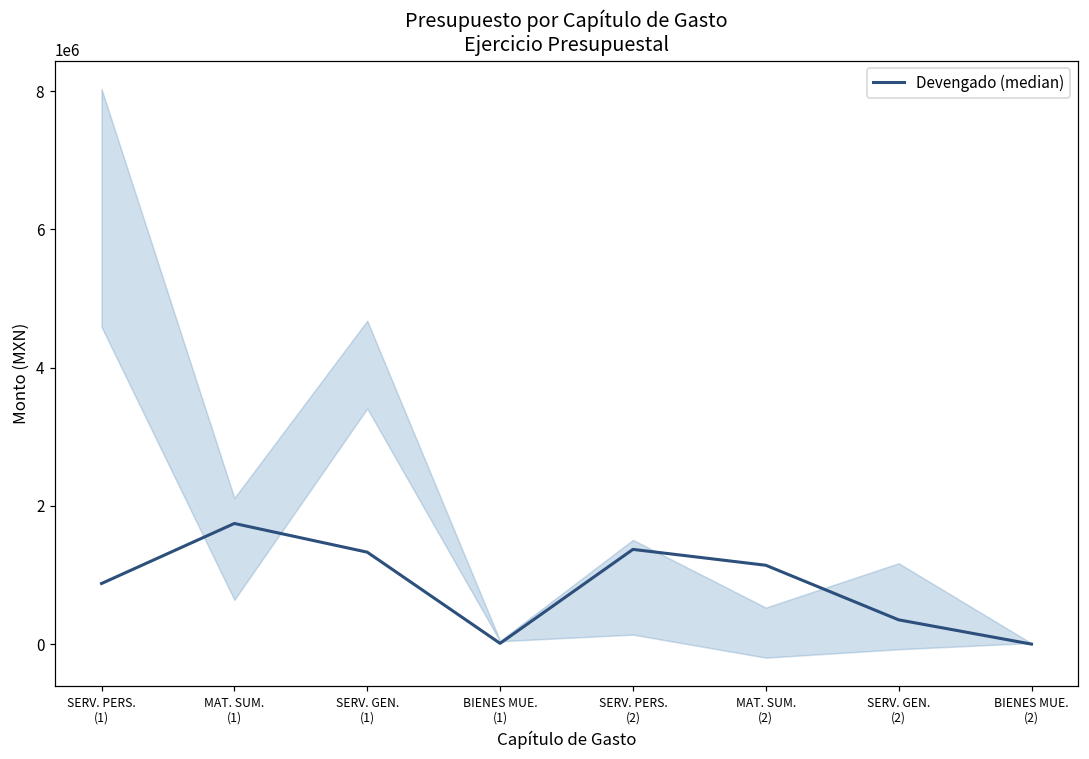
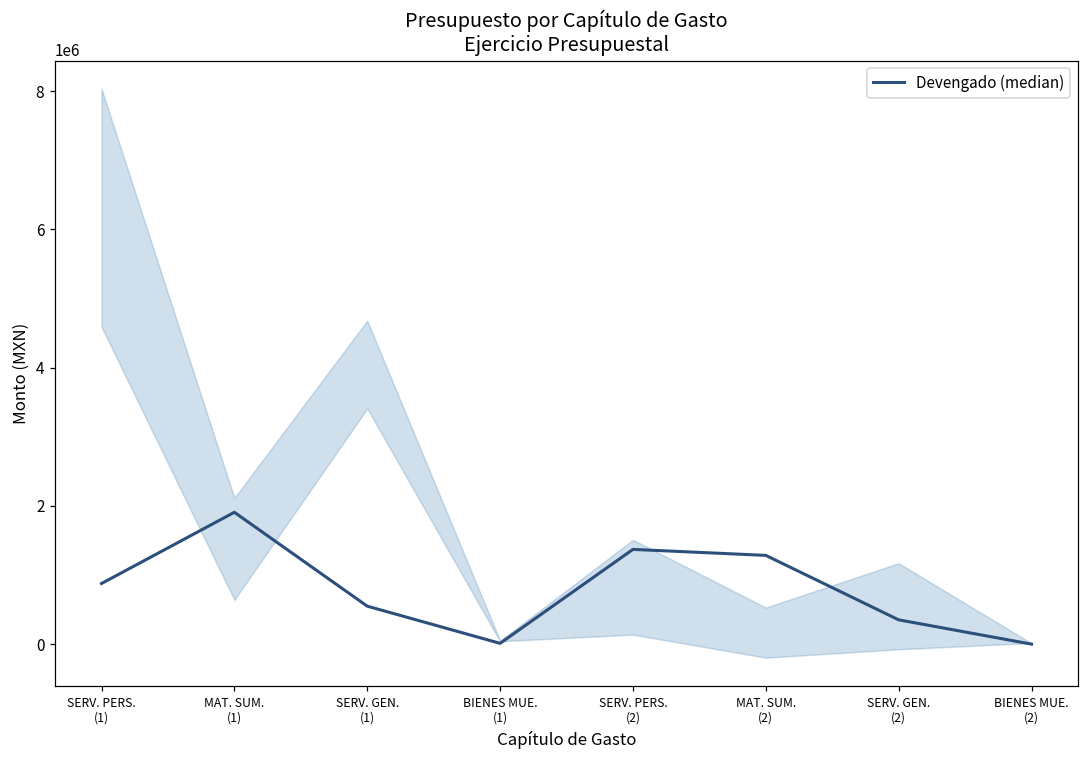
Devengado (median), MAT. SUM. (1): 1700000 -> 1900000
Devengado (median), SERV. GEN. (1): 1300000 -> 500000
Devengado (median), MAT. SUM. (2): 1100000 -> 1300000
